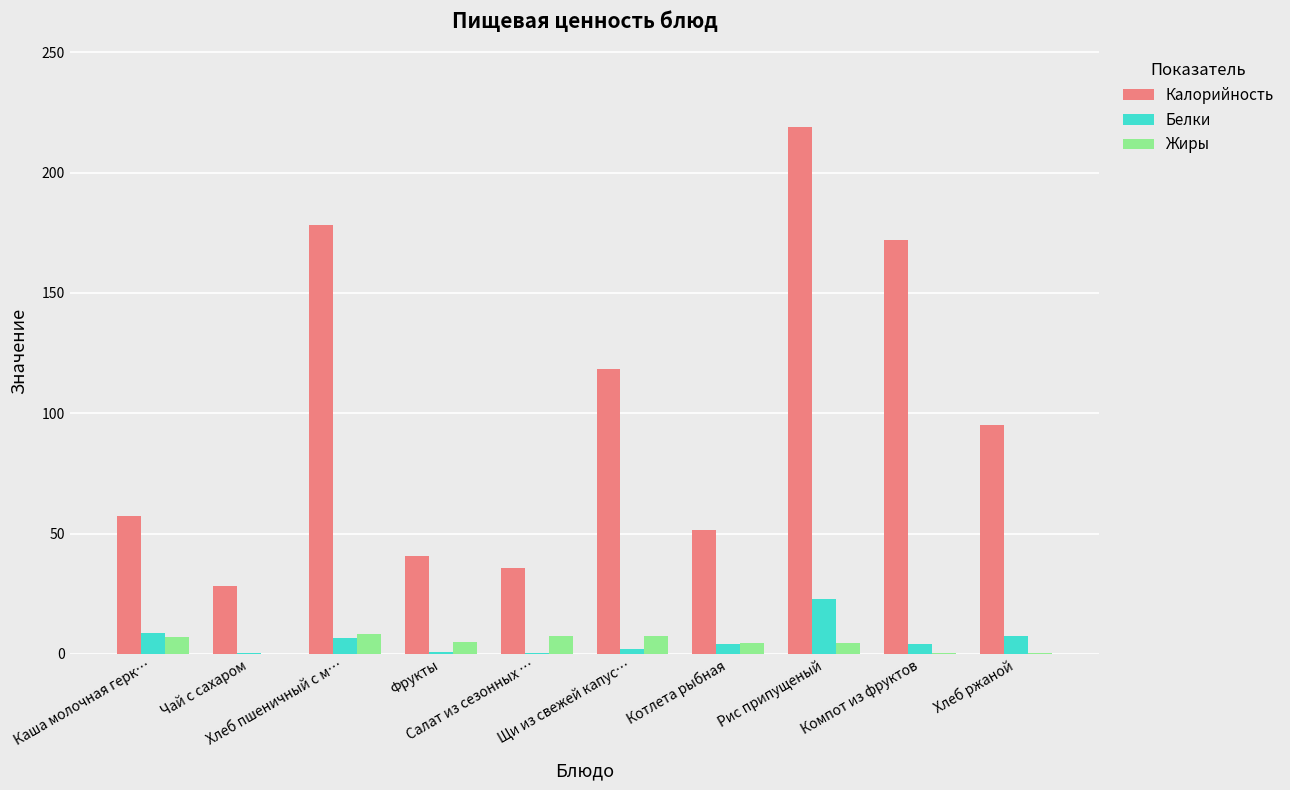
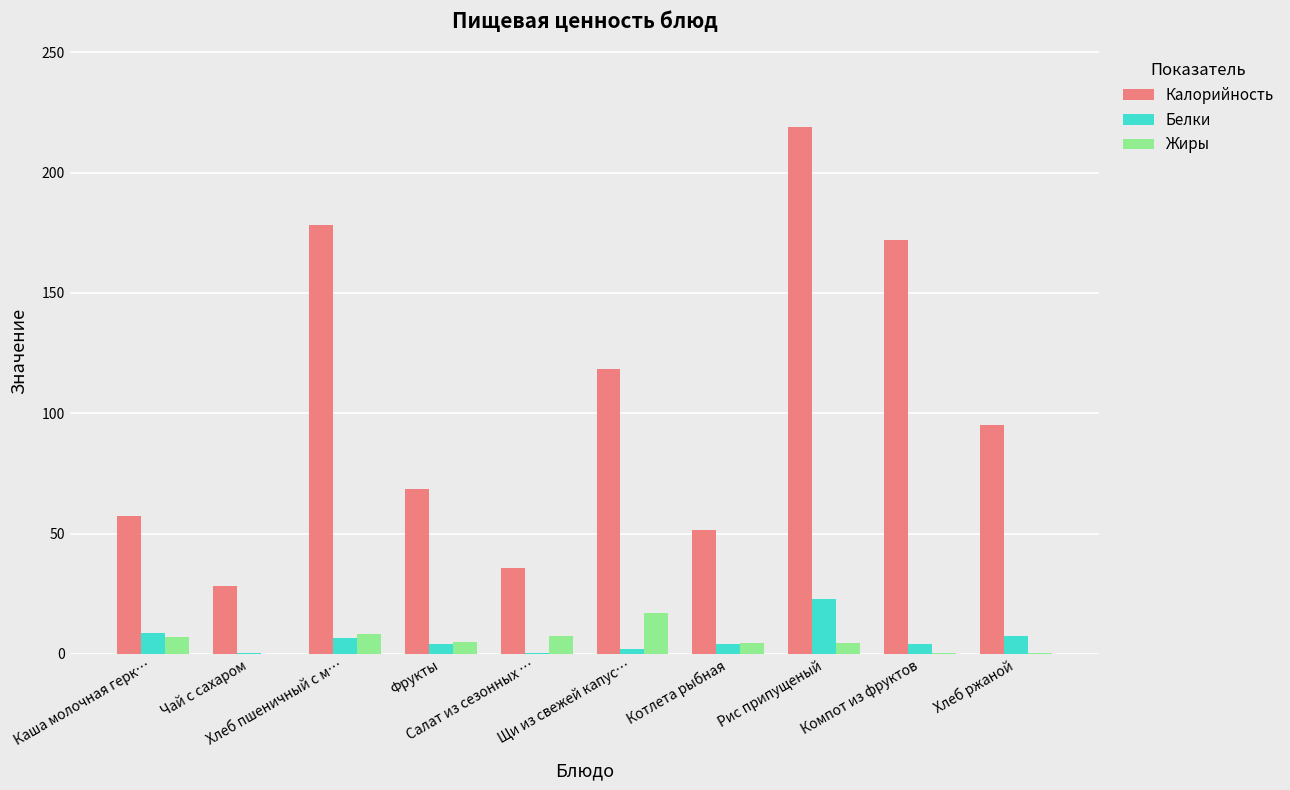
Калорийность, Фрукты: 41 -> 69
Белки, Фрукты: 1 -> 4
Жиры, Щи из свежей капус…: 8 -> 17
